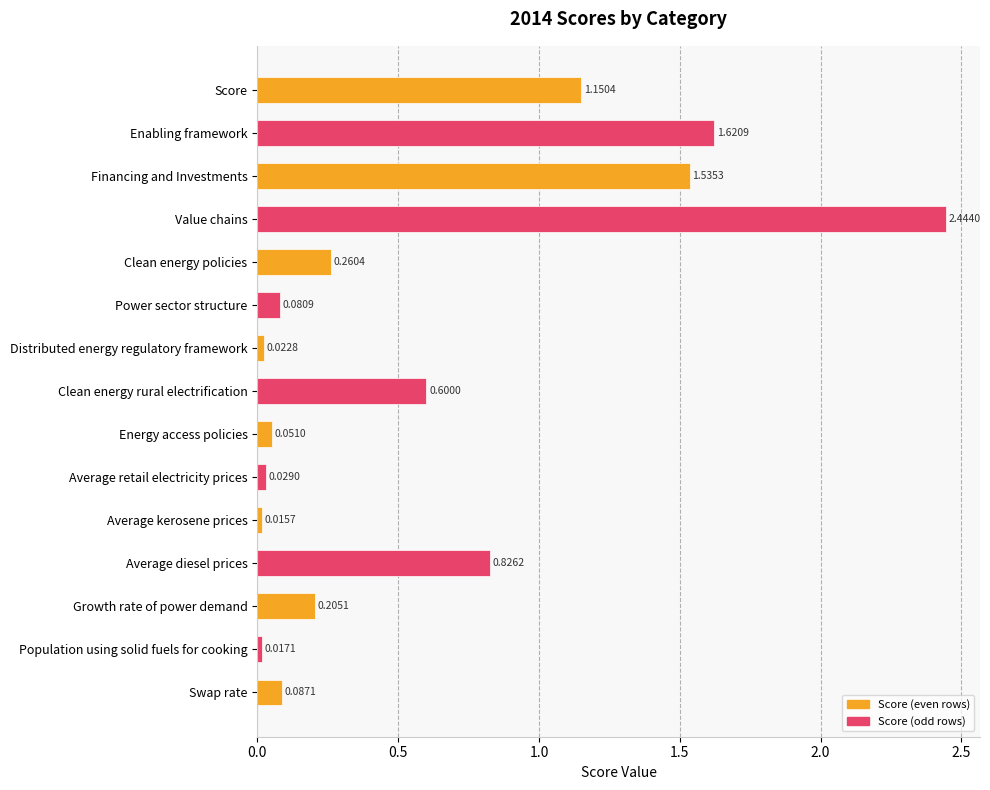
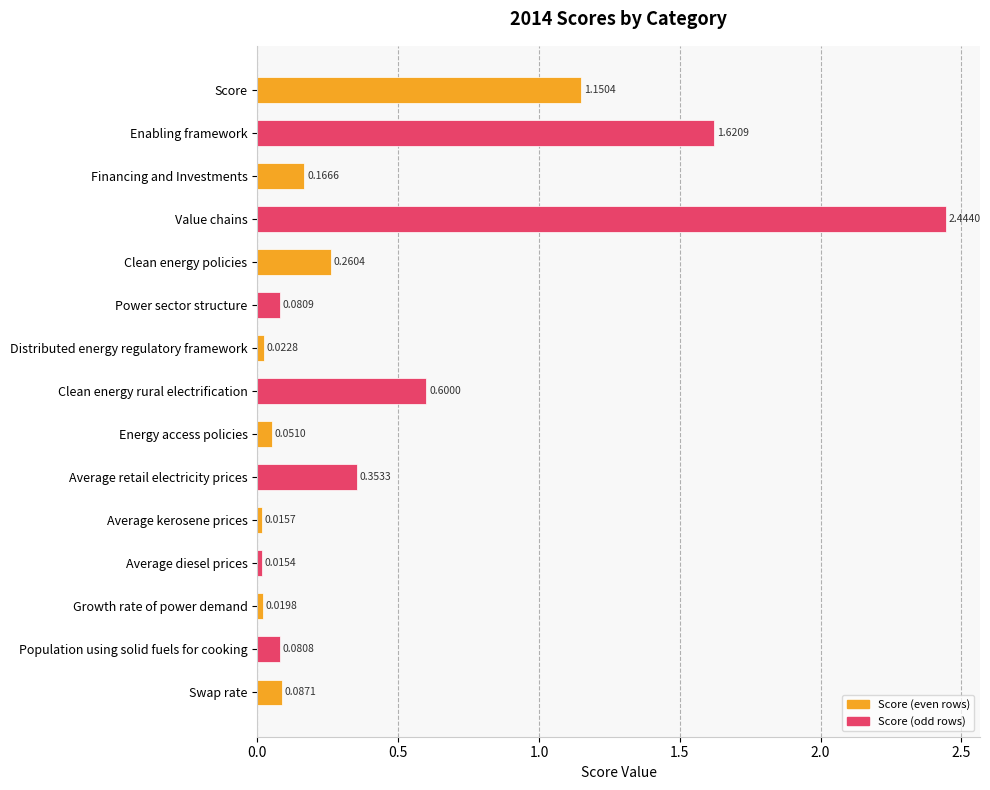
Financing and Investments: 1.5353 -> 0.1666
Average retail electricity prices: 0.0290 -> 0.3533
Average diesel prices: 0.8262 -> 0.0154
Growth rate of power demand: 0.2051 -> 0.0198
Population using solid fuels for cooking: 0.0171 -> 0.0808
